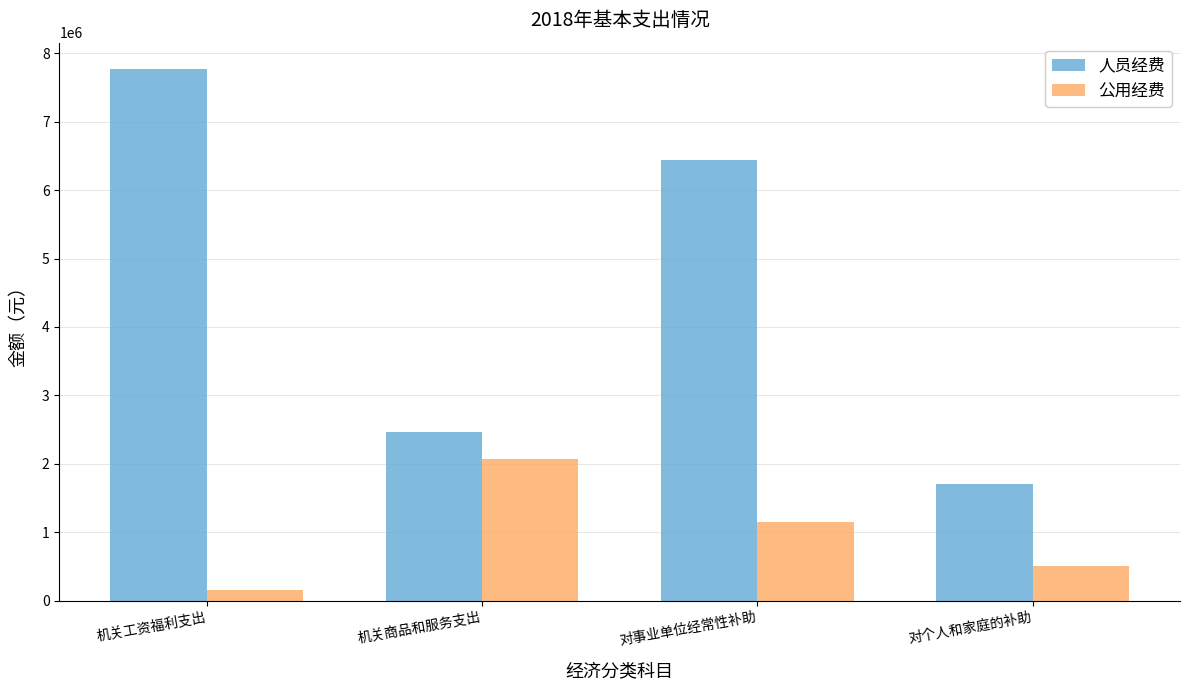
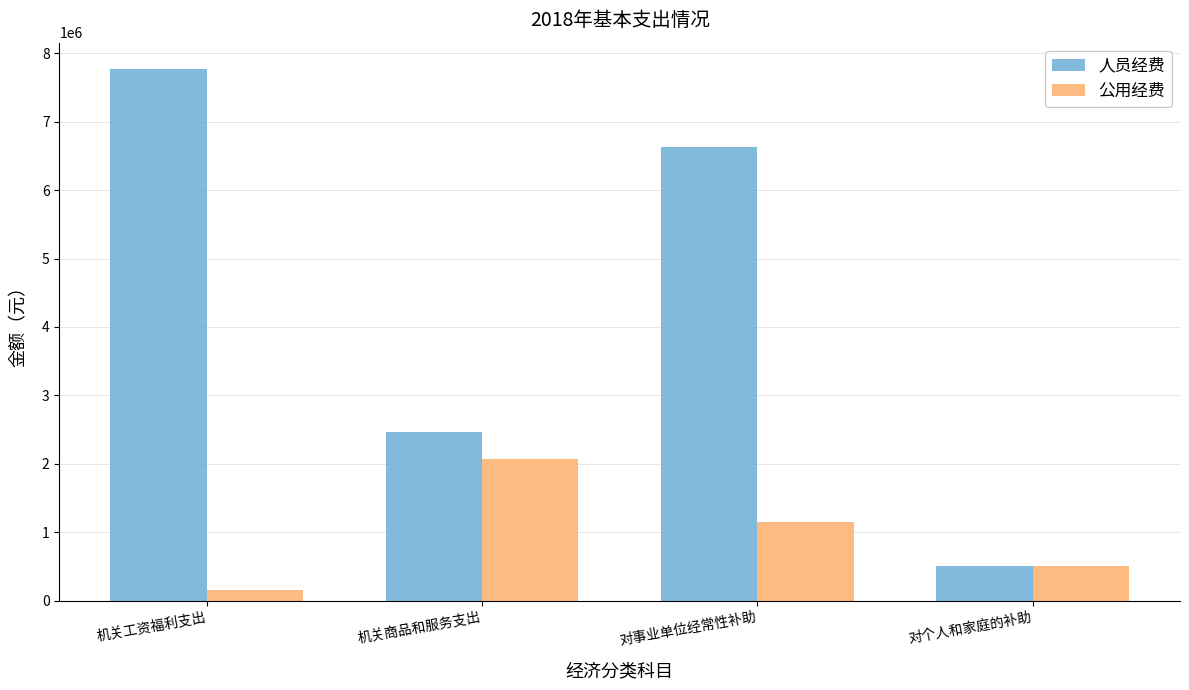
人员经费, 对事业单位经常性补助: 6400000 -> 6600000
人员经费, 对个人和家庭的补助: 1700000 -> 500000
